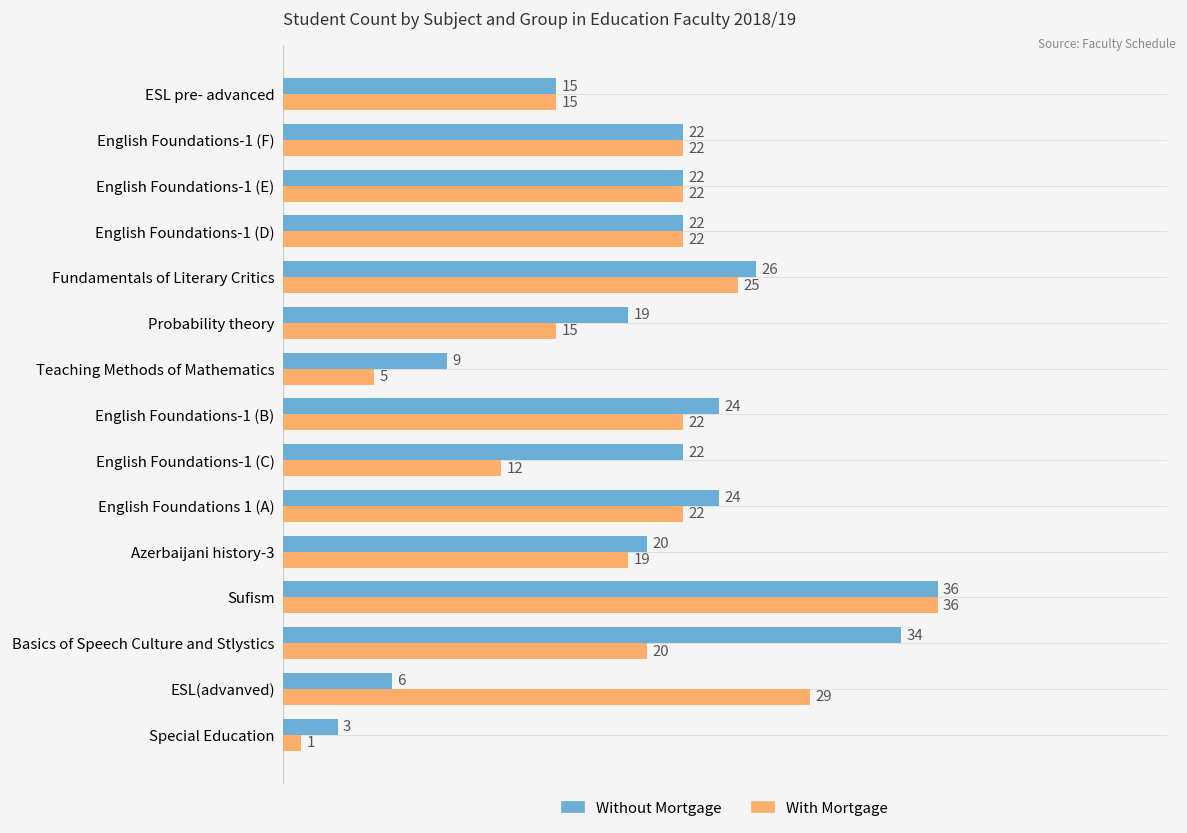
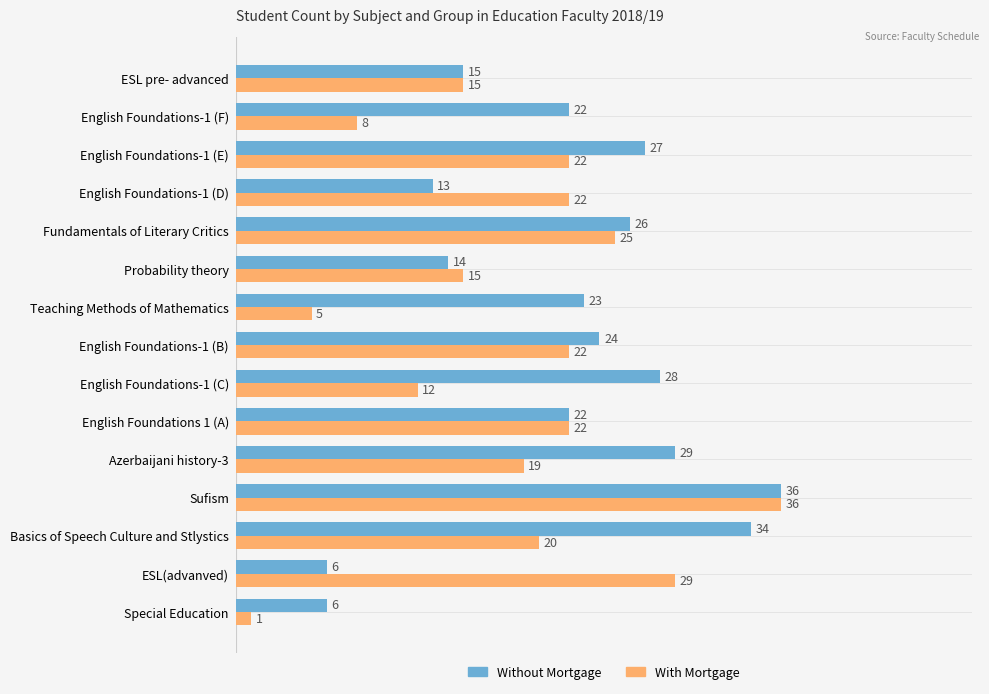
With Mortgage, English Foundations-1 (F): 22 -> 8
Without Mortgage, English Foundations-1 (E): 22 -> 27
Without Mortgage, English Foundations-1 (D): 22 -> 13
Without Mortgage, Probability theory: 19 -> 14
Without Mortgage, Teaching Methods of Mathematics: 9 -> 23
Without Mortgage, English Foundations-1 (C): 22 -> 28
Without Mortgage, English Foundations 1 (A): 24 -> 22
Without Mortgage, Azerbaijani history-3: 20 -> 29
Without Mortgage, Special Education: 3 -> 6
